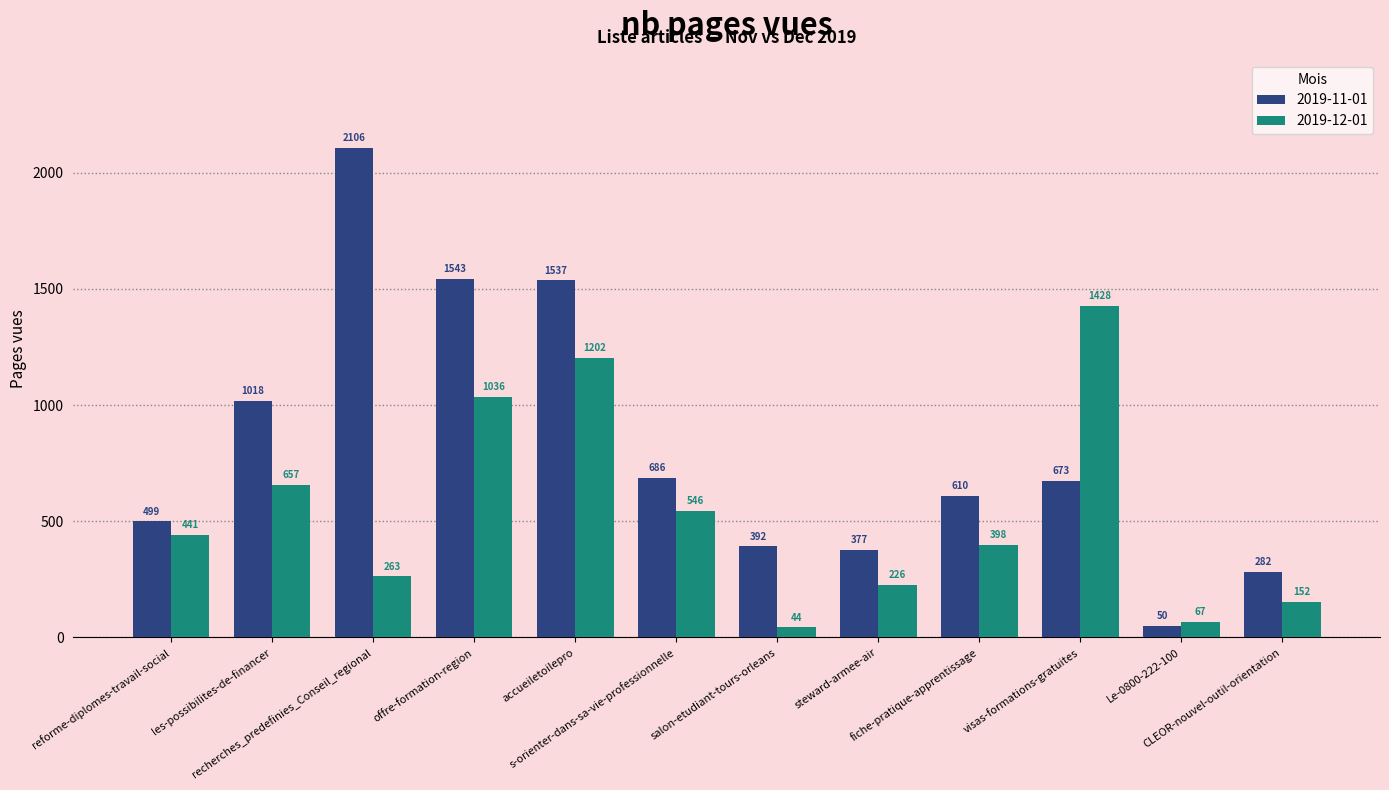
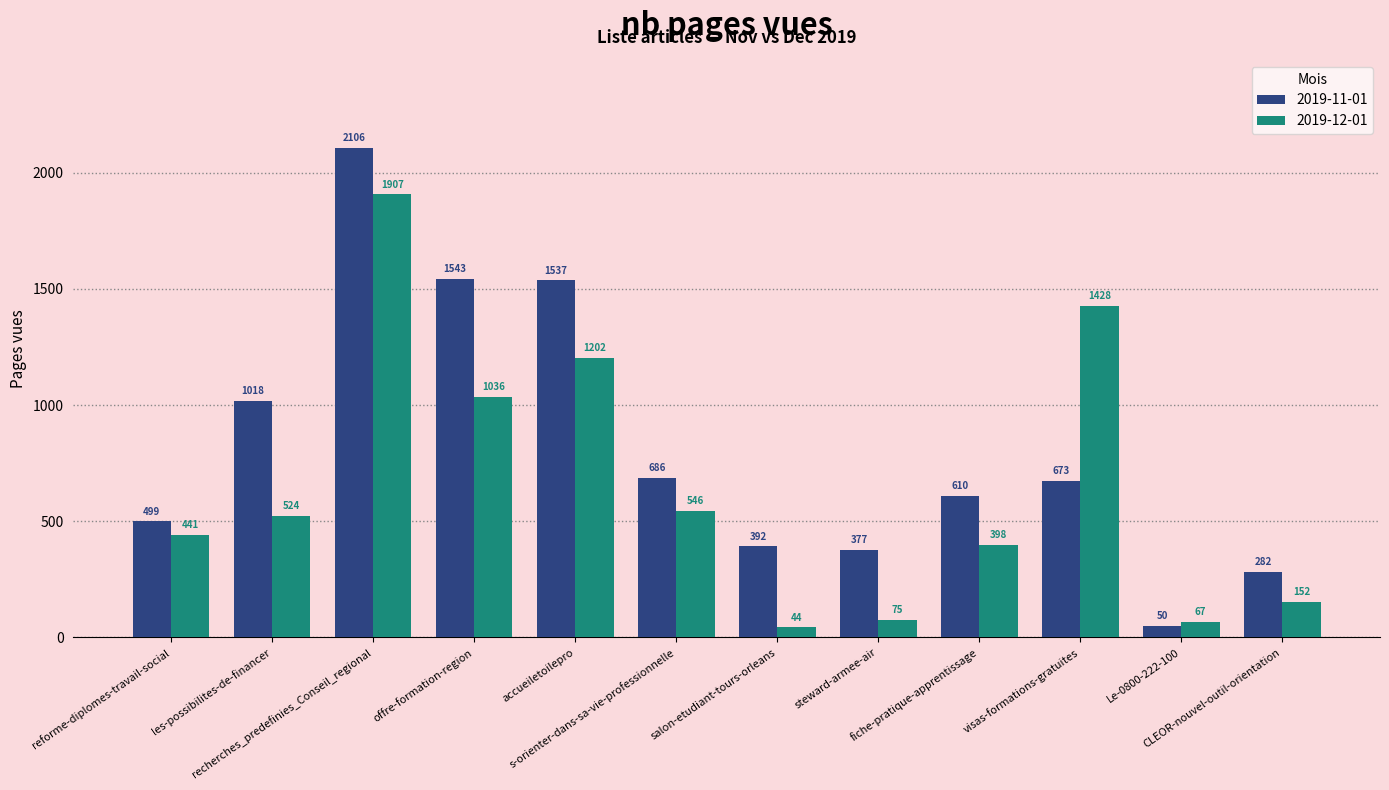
2019-12-01, les-possibilites-de-financer: 657 -> 524
2019-12-01, recherches_predefinies_Conseil_regional: 263 -> 1907
2019-12-01, steward-armee-air: 226 -> 75
